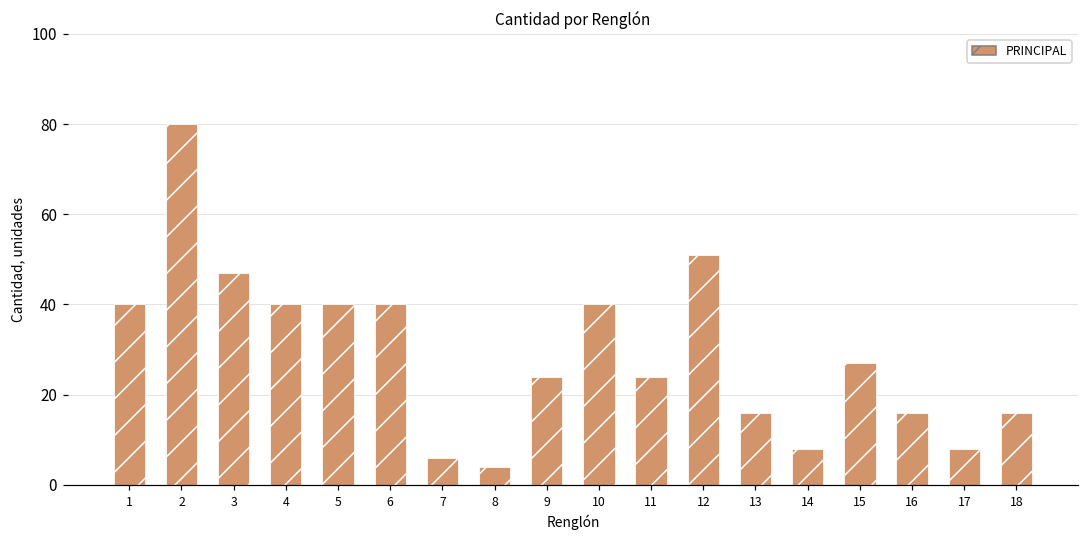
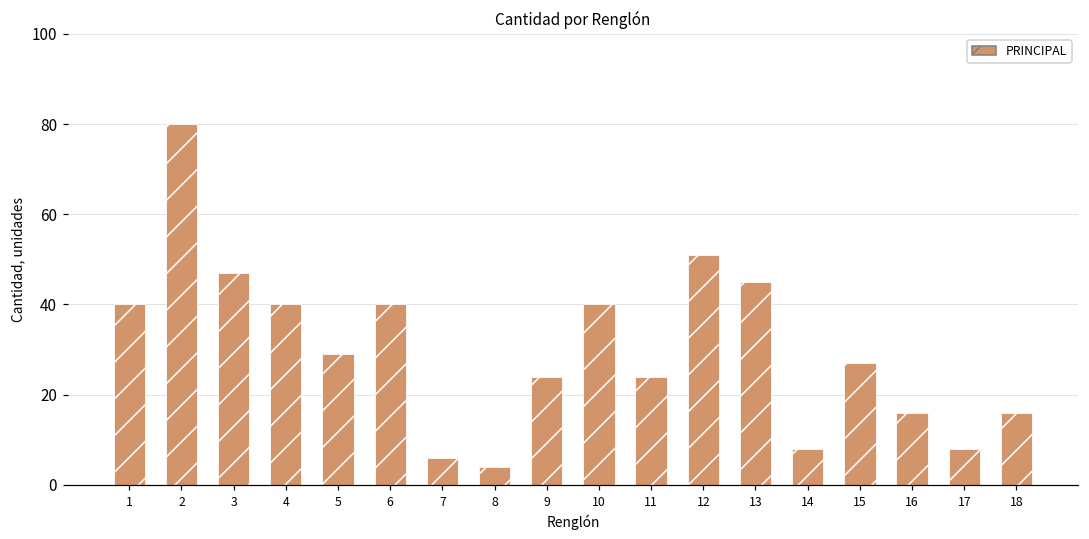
5: 40 -> 29
13: 16 -> 45
